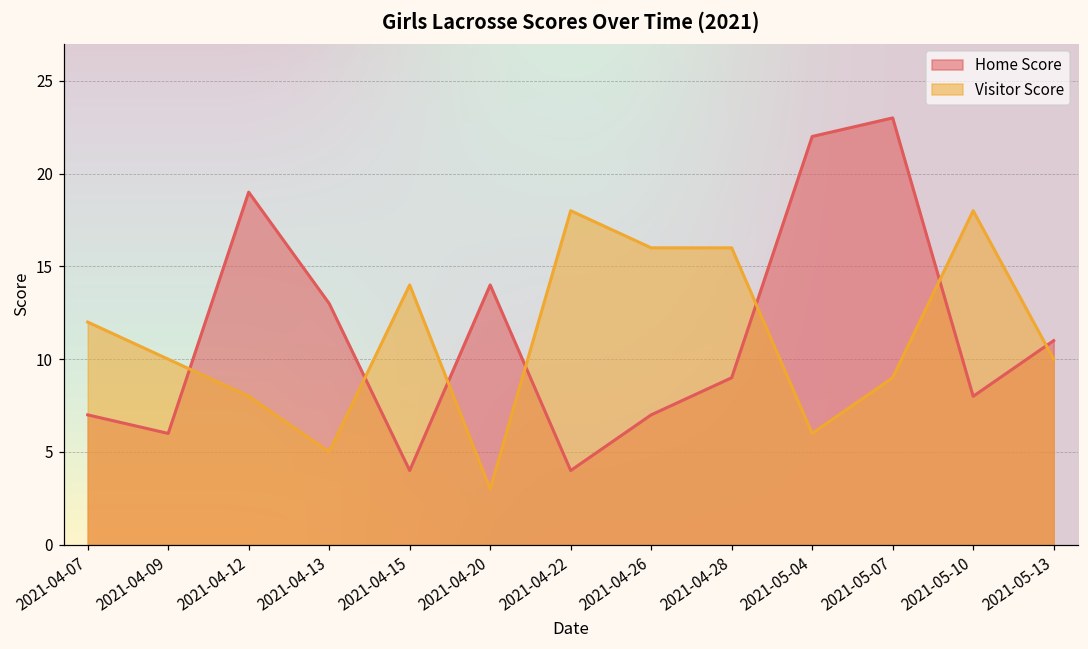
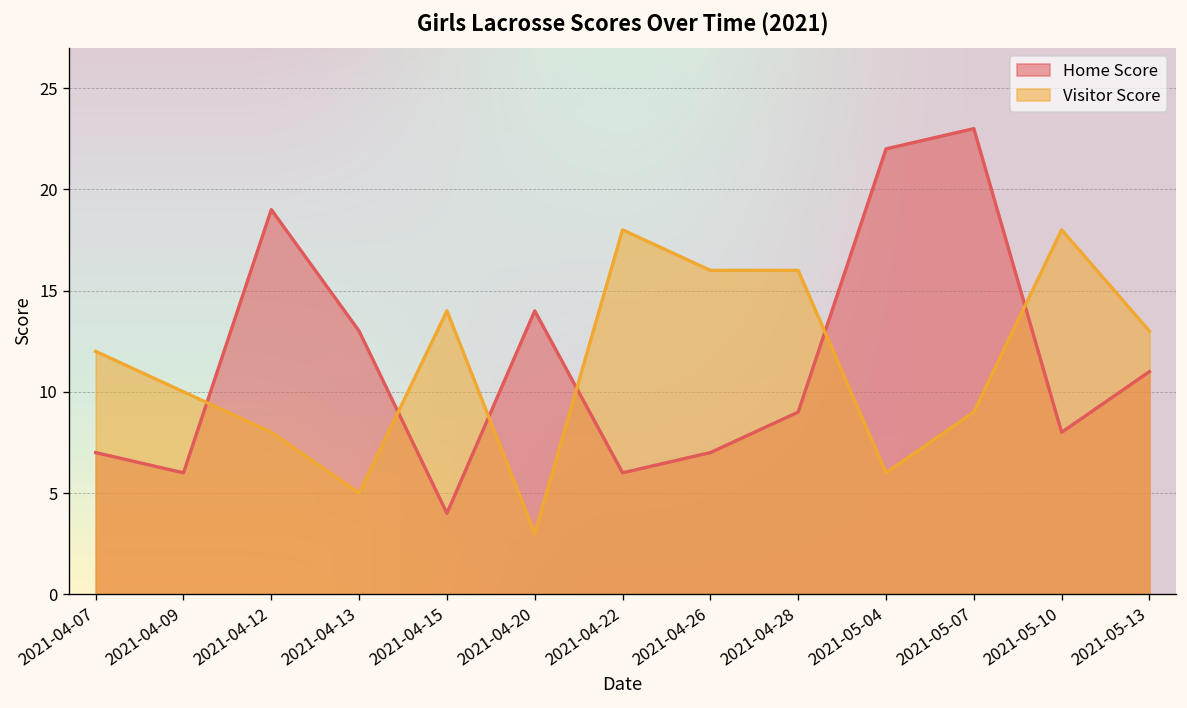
Home Score, 2021-04-22: 4 -> 6
Visitor Score, 2021-05-13: 10 -> 13
